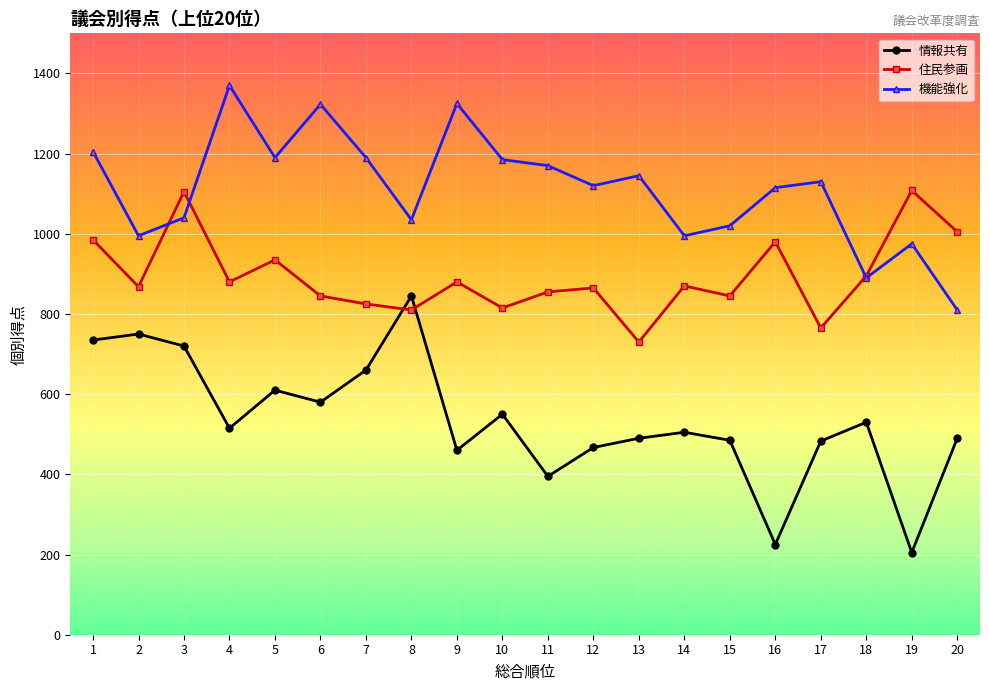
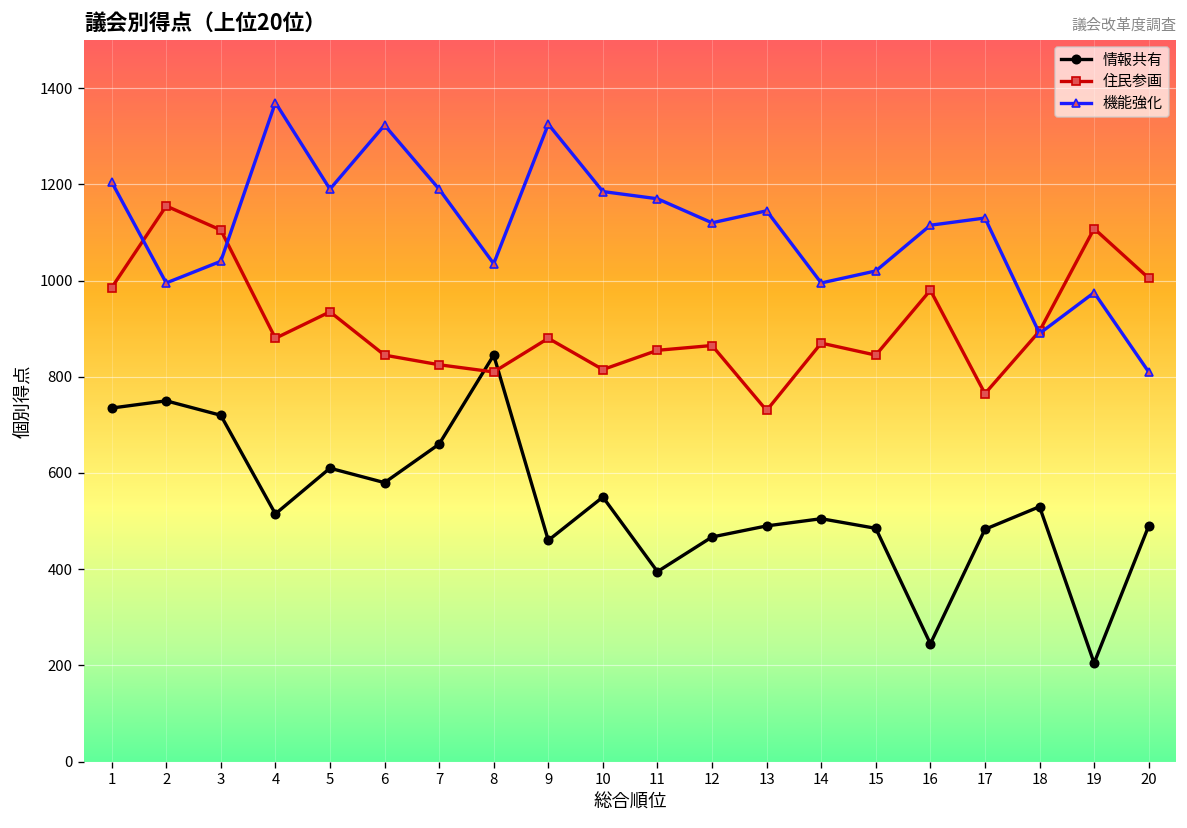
住民参画, 2: 870 -> 1160
情報共有, 16: 230 -> 250
